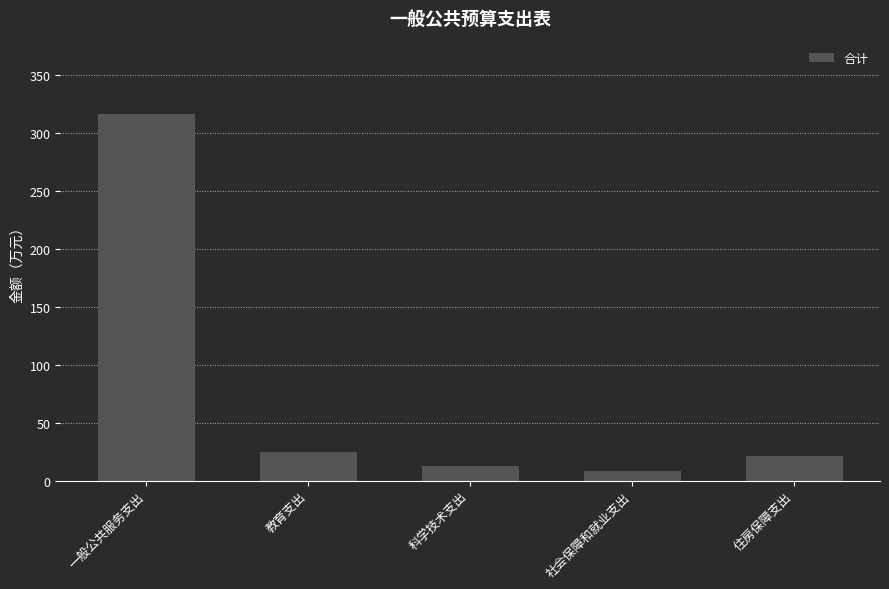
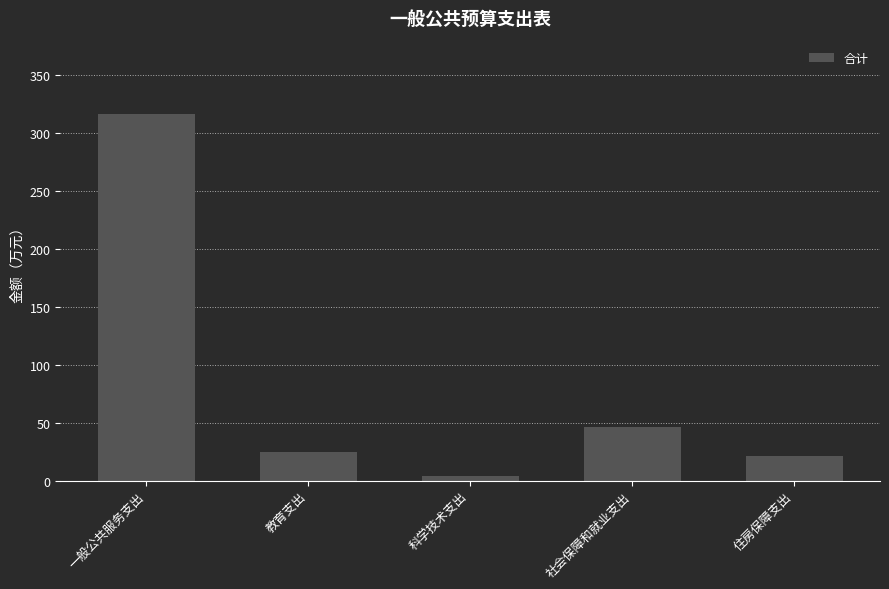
科学技术支出: 13 -> 4
社会保障和就业支出: 8 -> 46
